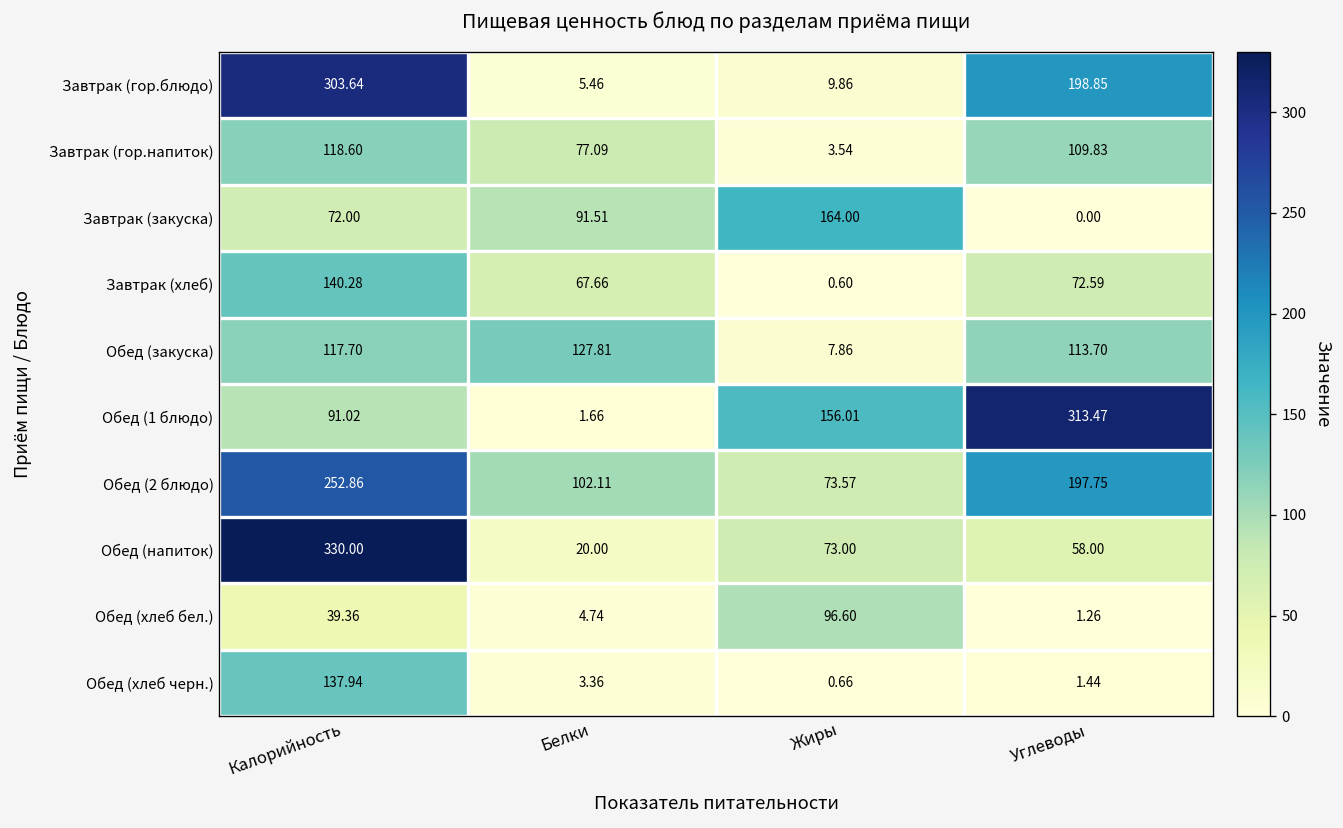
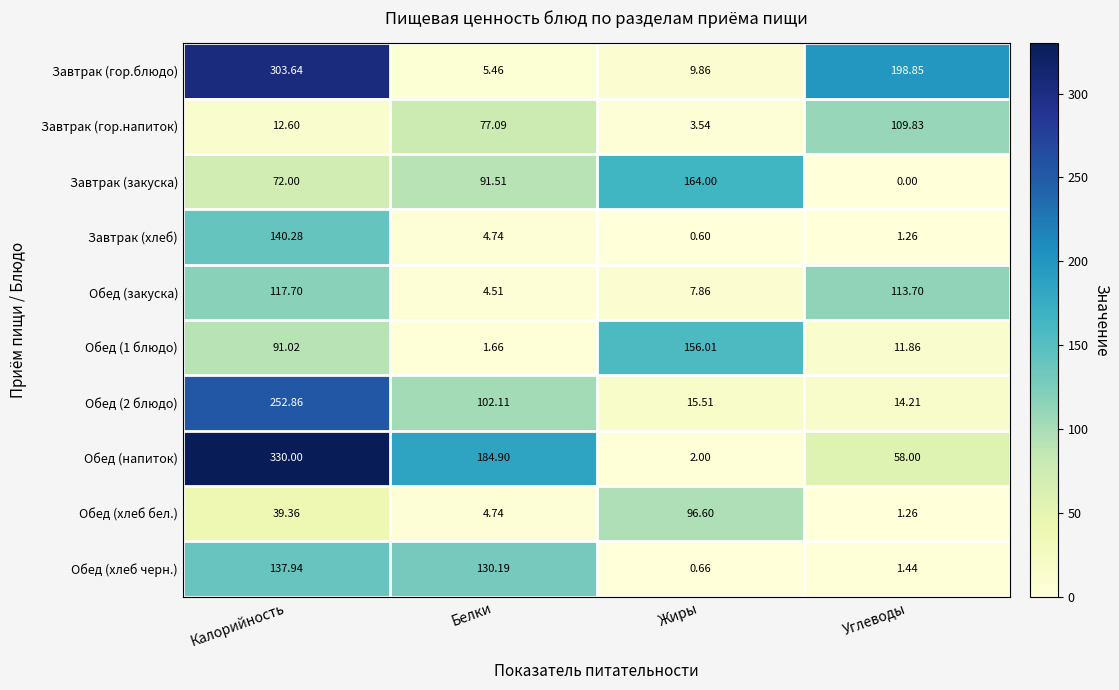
Завтрак (гор.напиток), Калорийность: 118.60 -> 12.60
Завтрак (хлеб), Белки: 67.66 -> 4.74
Завтрак (хлеб), Углеводы: 72.59 -> 1.26
Обед (закуска), Белки: 127.81 -> 4.51
Обед (1 блюдо), Углеводы: 313.47 -> 11.86
Обед (2 блюдо), Жиры: 73.57 -> 15.51
Обед (2 блюдо), Углеводы: 197.75 -> 14.21
Обед (напиток), Белки: 20.00 -> 184.90
Обед (напиток), Жиры: 73.00 -> 2.00
Обед (хлеб черн.), Белки: 3.36 -> 130.19
